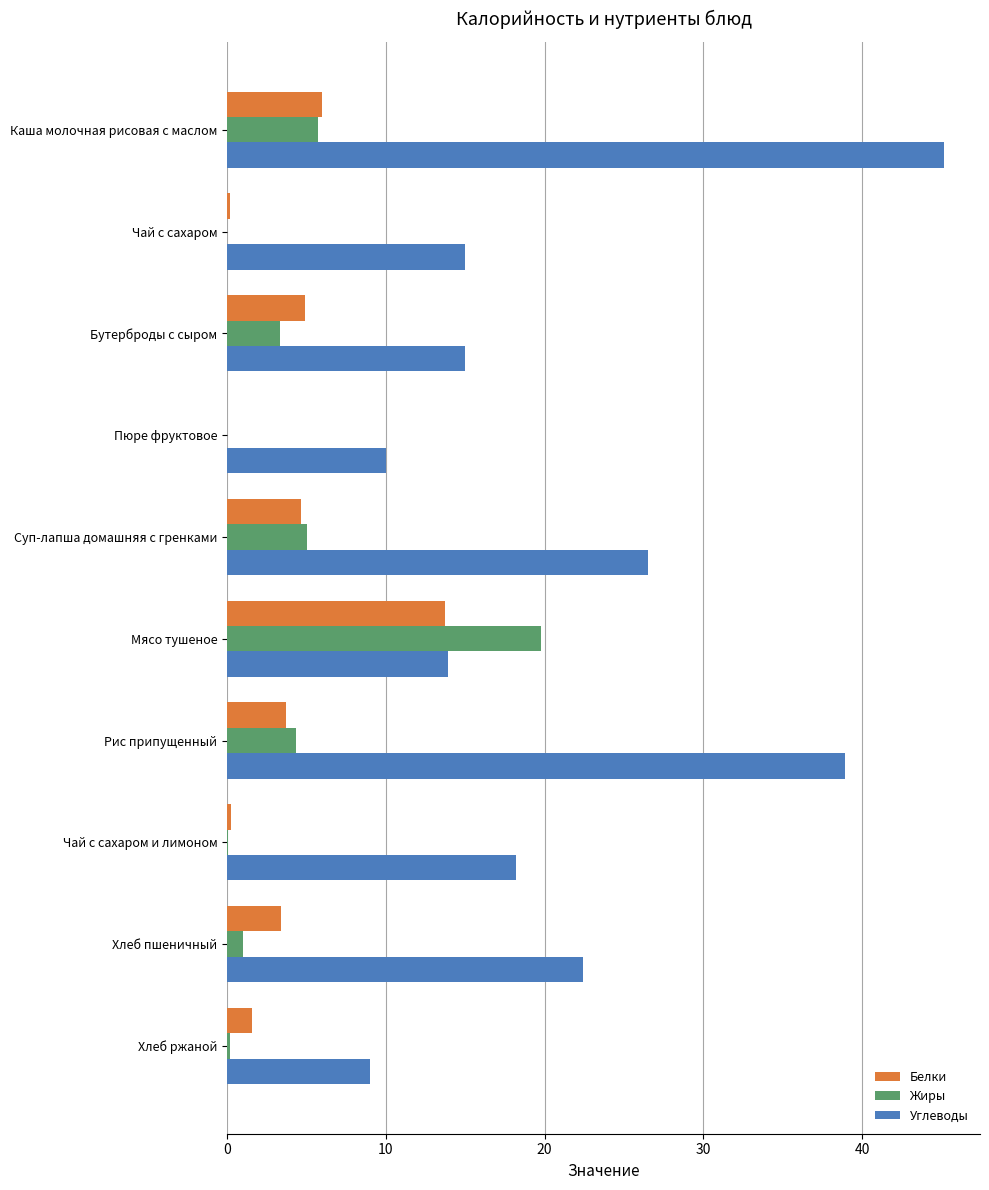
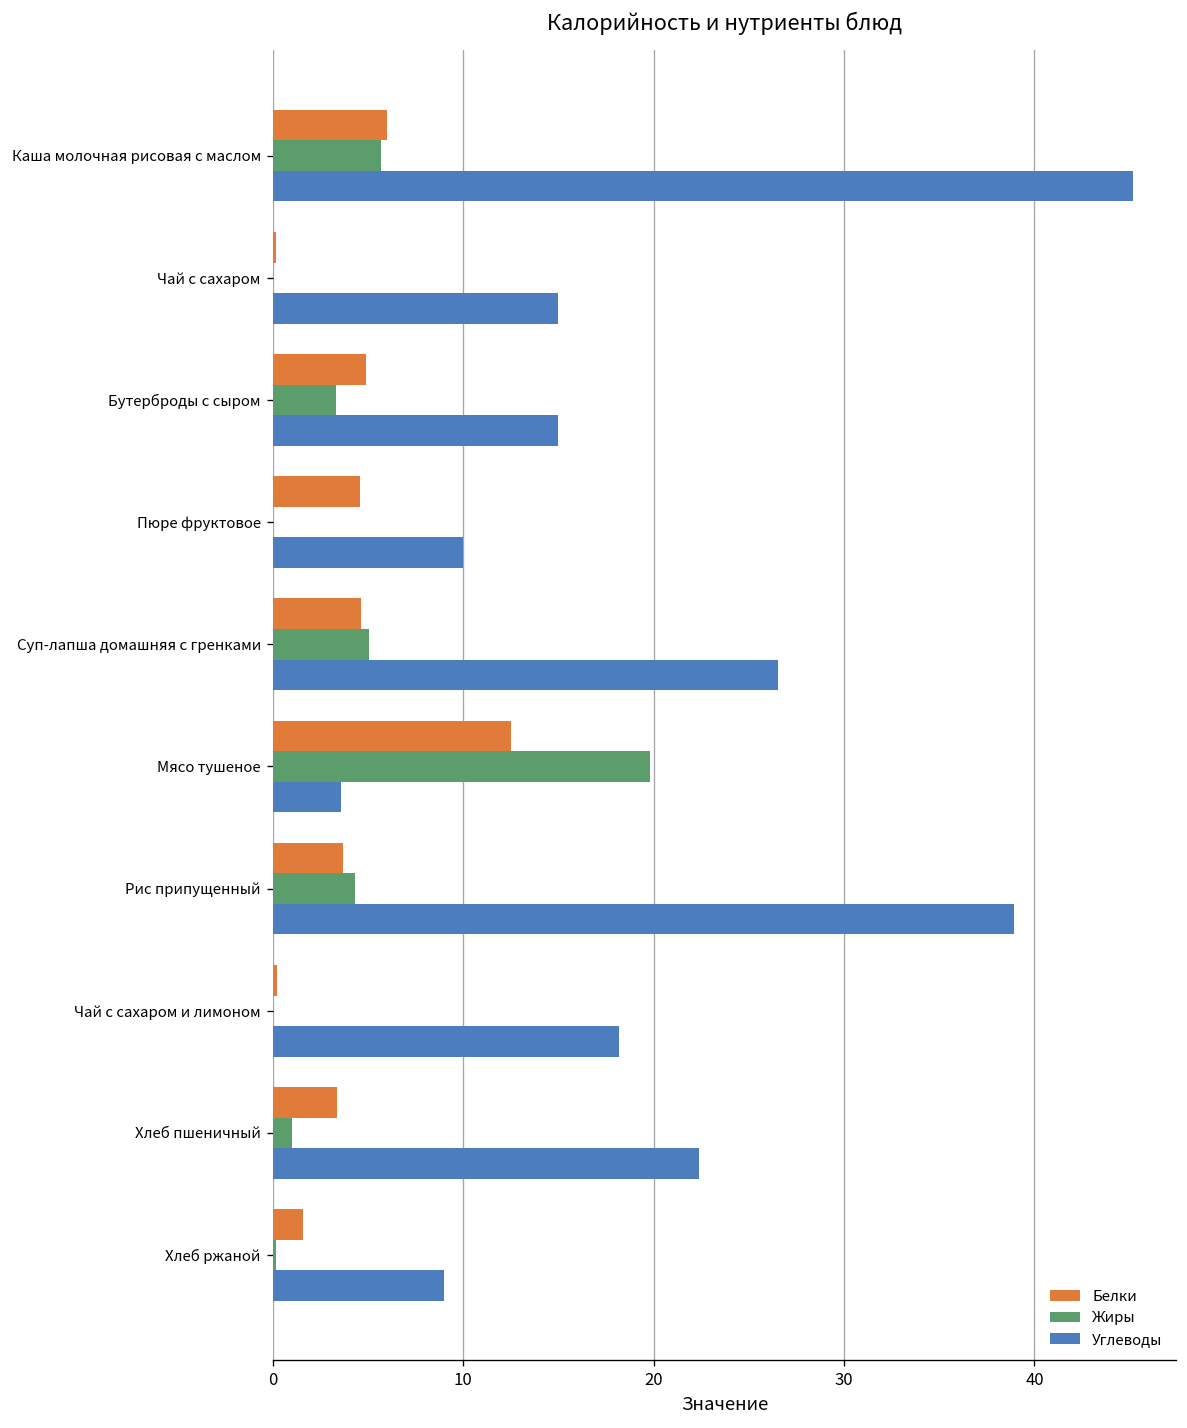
Белки, Пюре фруктовое: 0.0 -> 4.6
Белки, Мясо тушеное: 13.7 -> 12.5
Углеводы, Мясо тушеное: 13.9 -> 3.6
